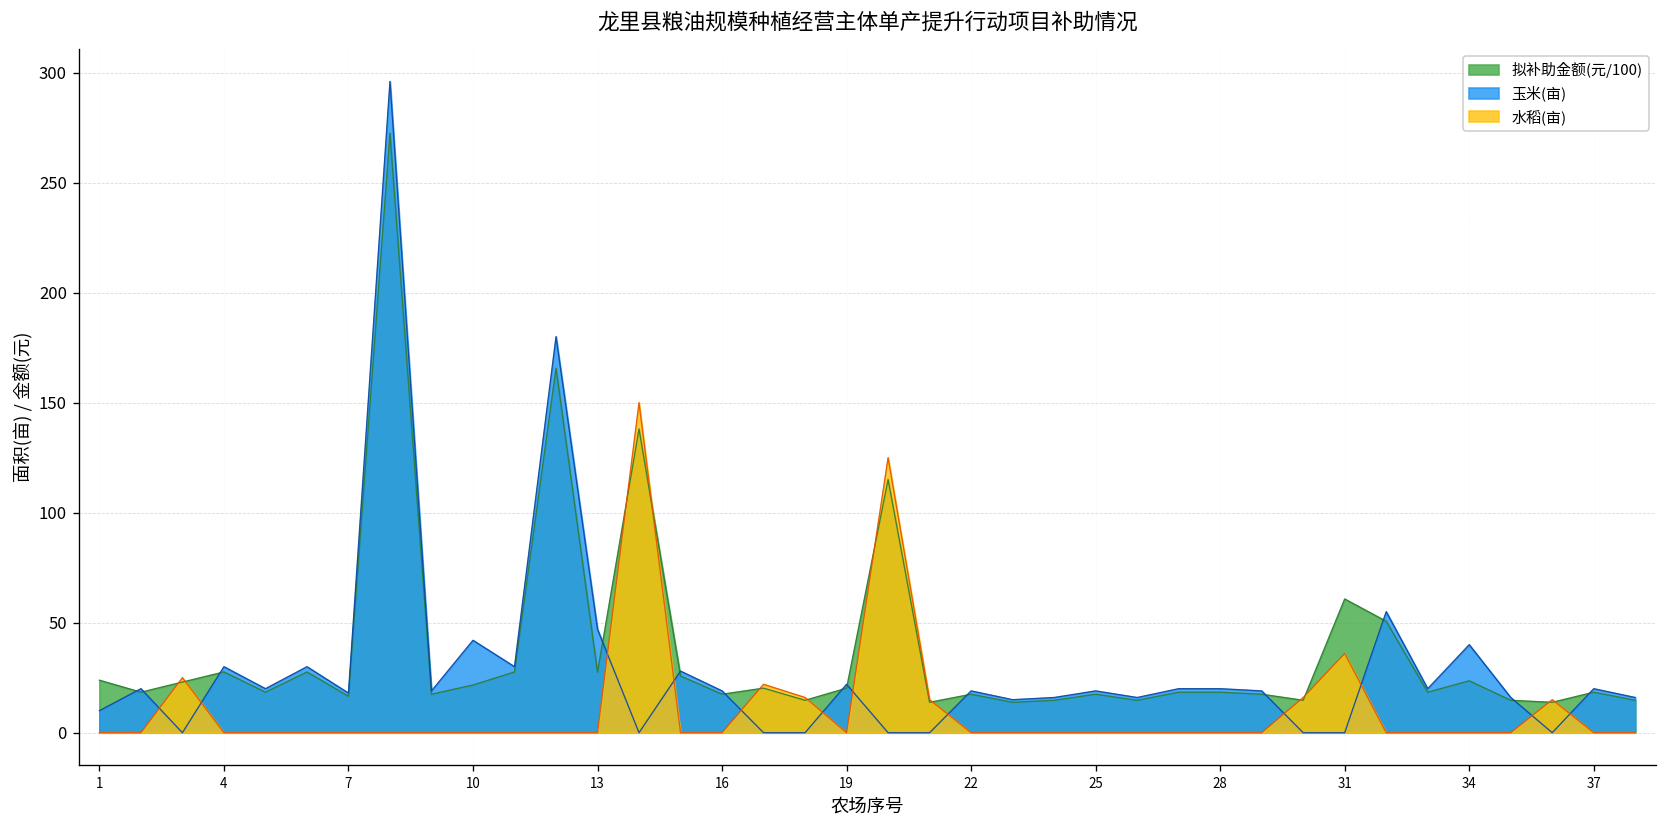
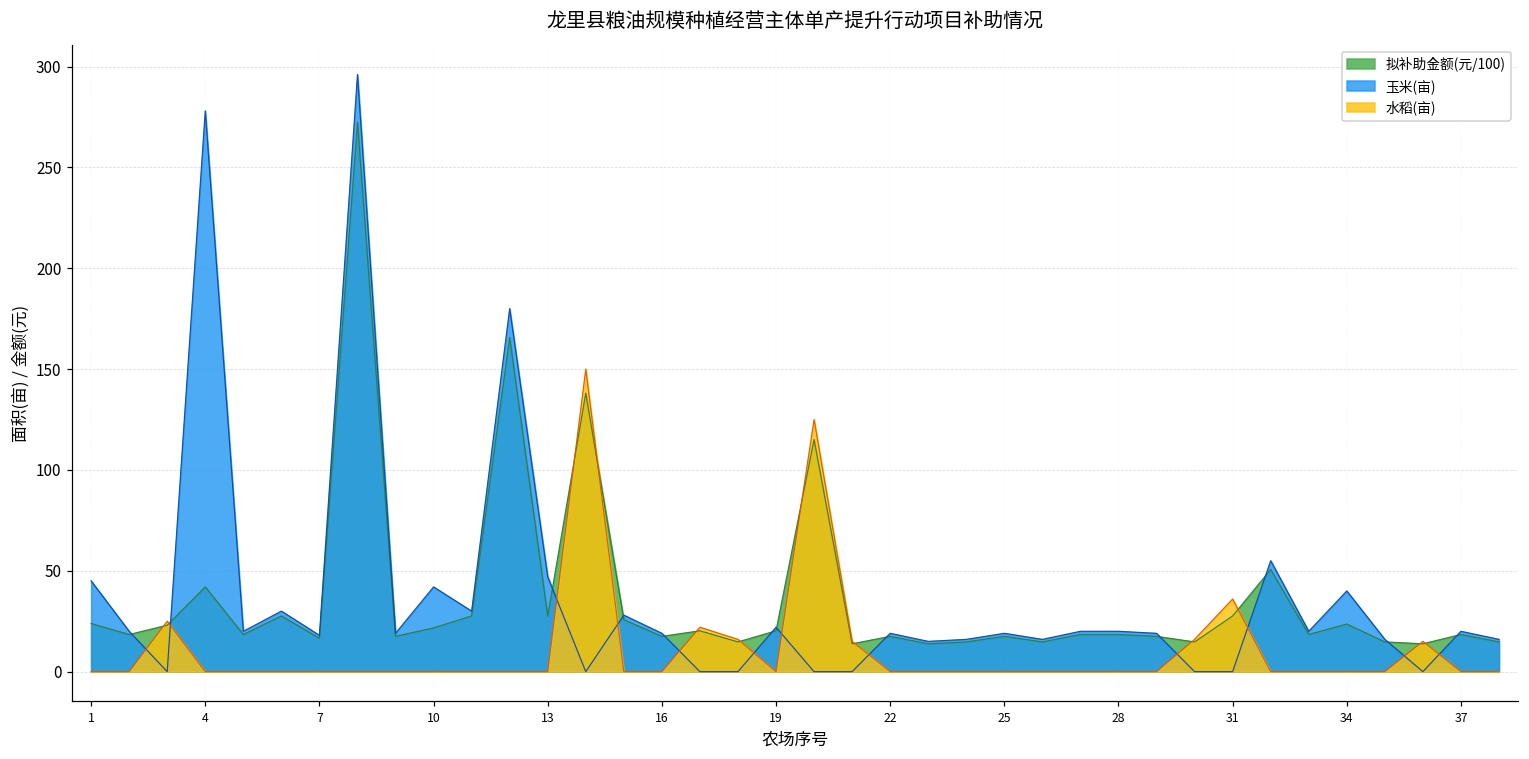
玉米(亩), 1: 10 -> 45
拟补助金额(元/100), 4: 28 -> 42
玉米(亩), 4: 30 -> 278
拟补助金额(元/100), 31: 61 -> 28
